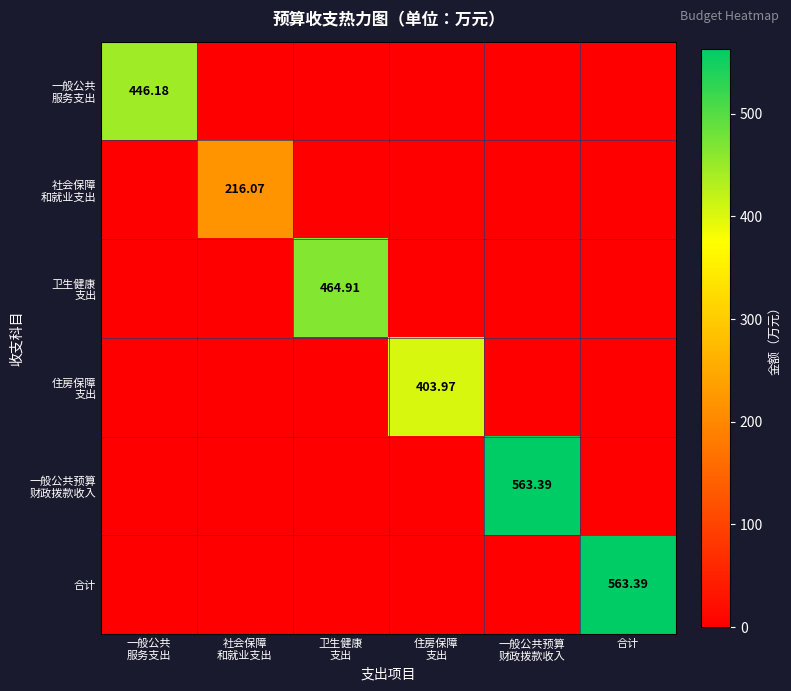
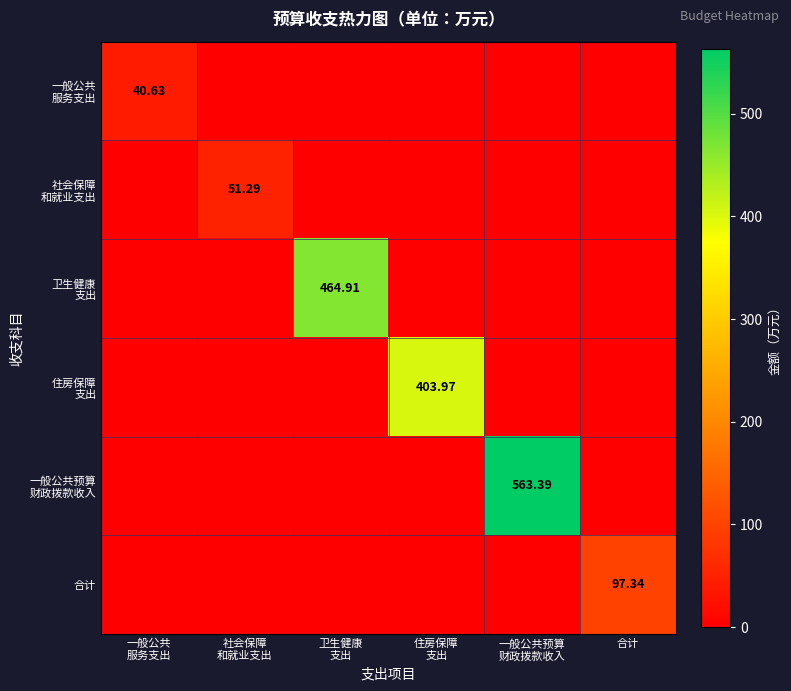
一般公共 服务支出, 一般公共 服务支出: 446.18 -> 40.63
社会保障 和就业支出, 社会保障 和就业支出: 216.07 -> 51.29
合计, 合计: 563.39 -> 97.34
